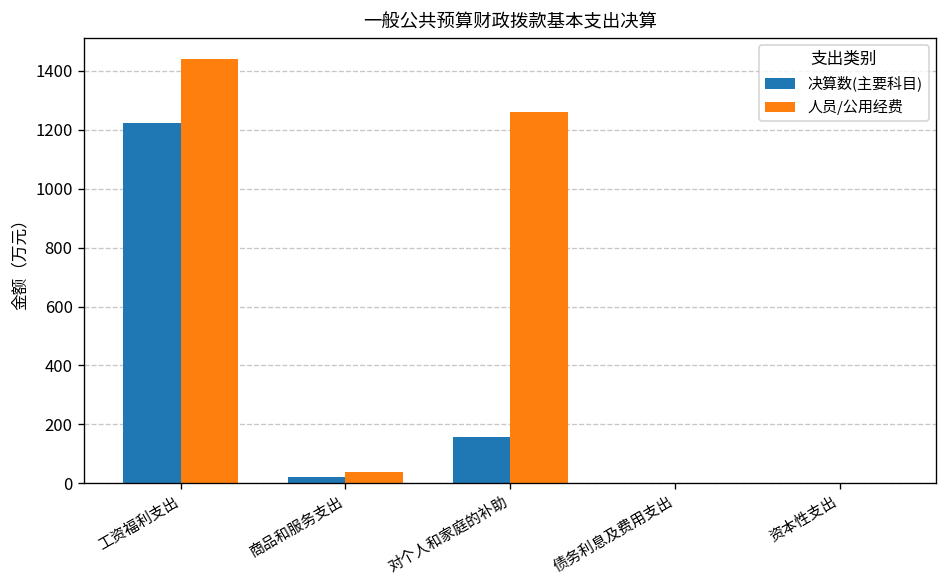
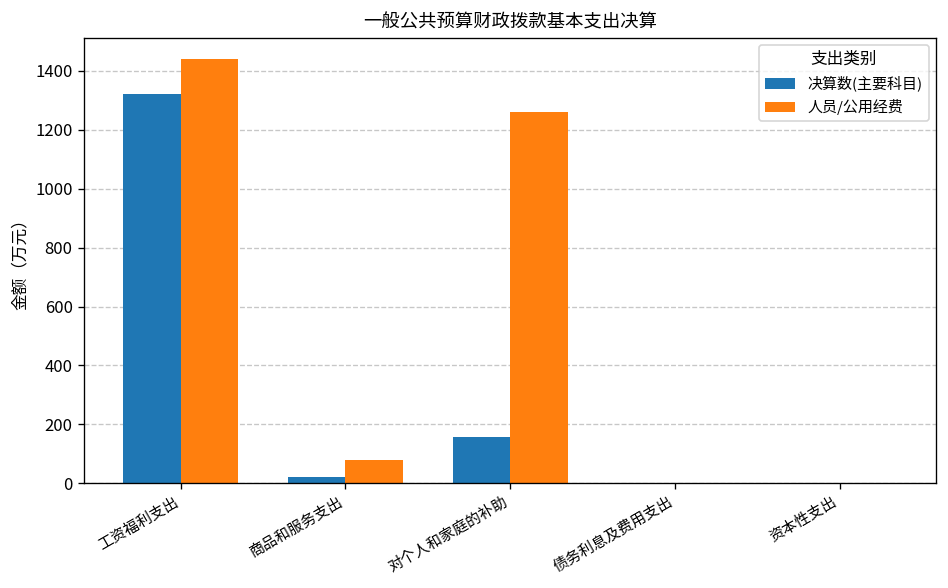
决算数(主要科目), 工资福利支出: 1220 -> 1320
人员/公用经费, 商品和服务支出: 40 -> 80
